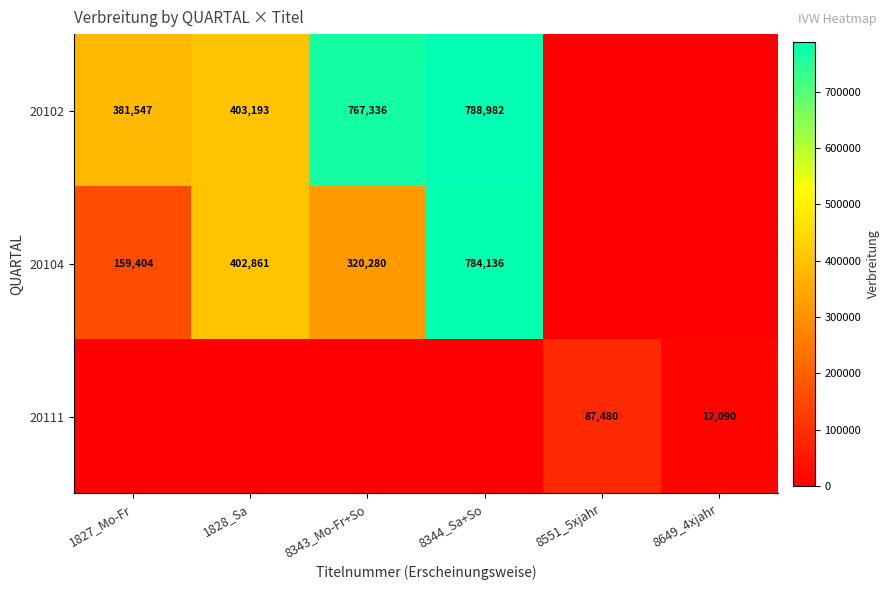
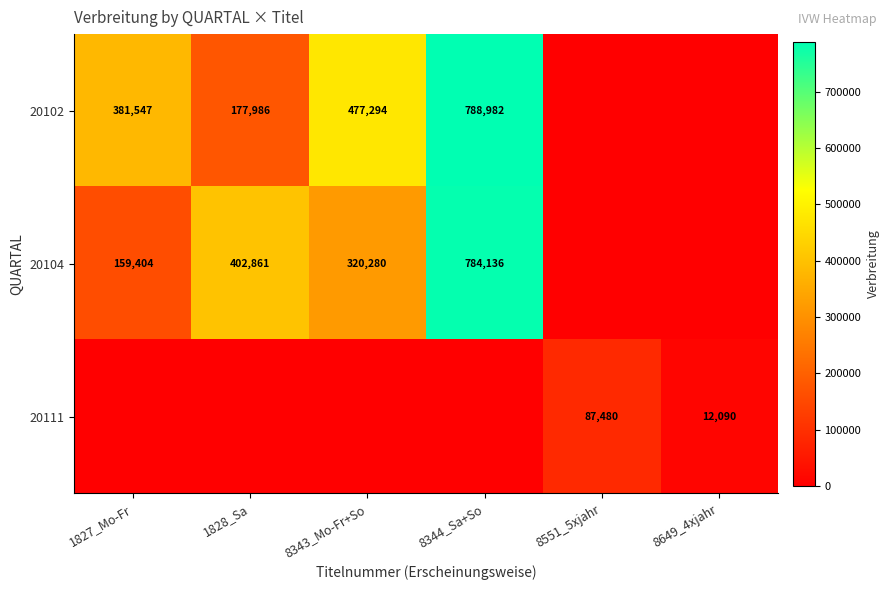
20102, 1828_Sa: 403,193 -> 177,986
20102, 8343_Mo-Fr+So: 767,336 -> 477,294
